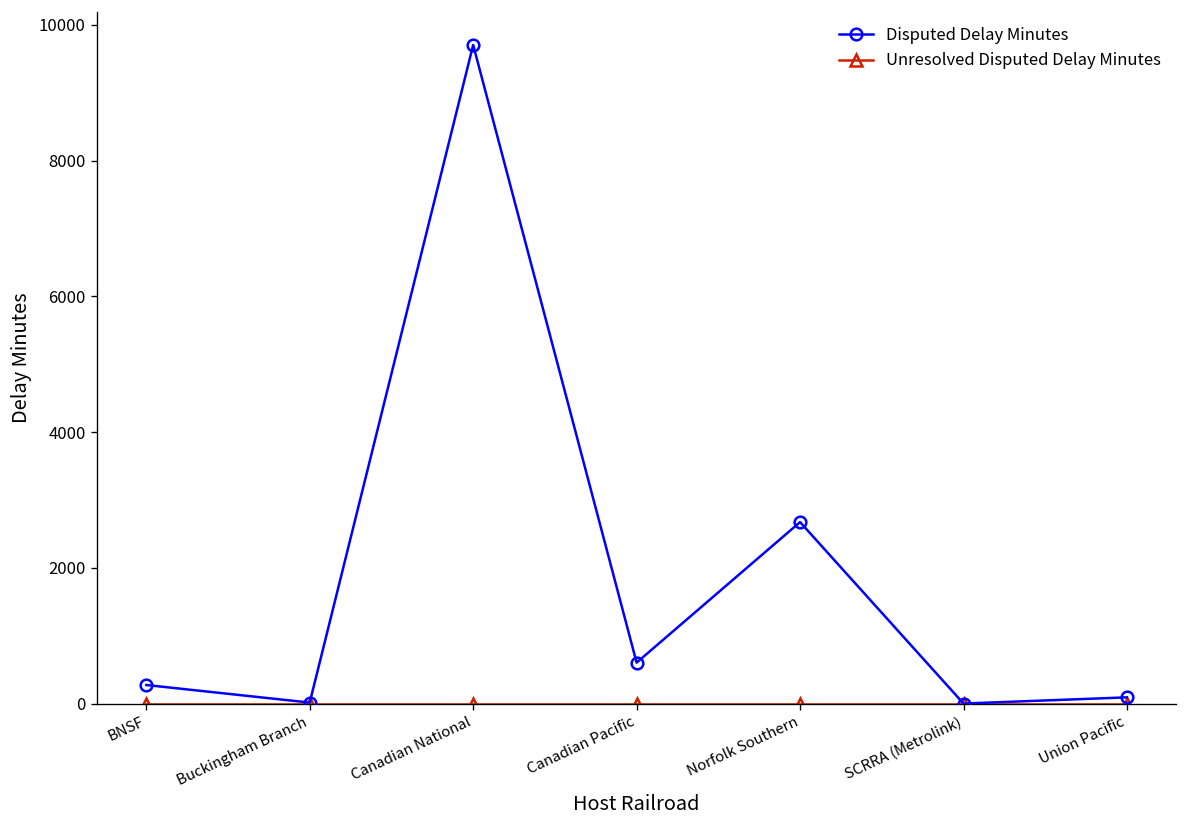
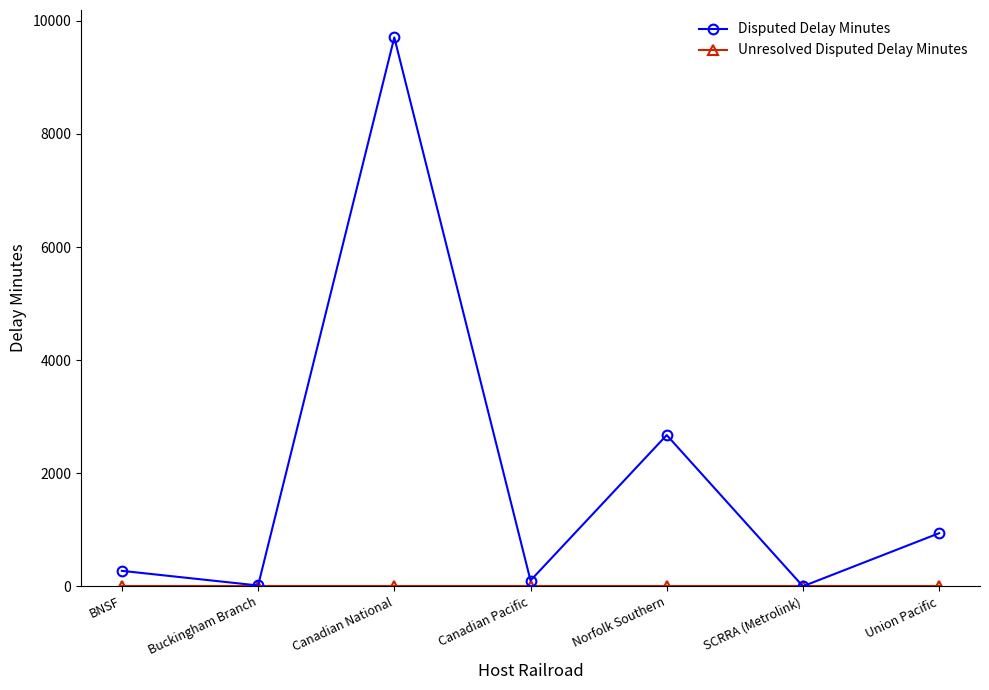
Disputed Delay Minutes, Canadian Pacific: 600 -> 100
Disputed Delay Minutes, Union Pacific: 100 -> 900
